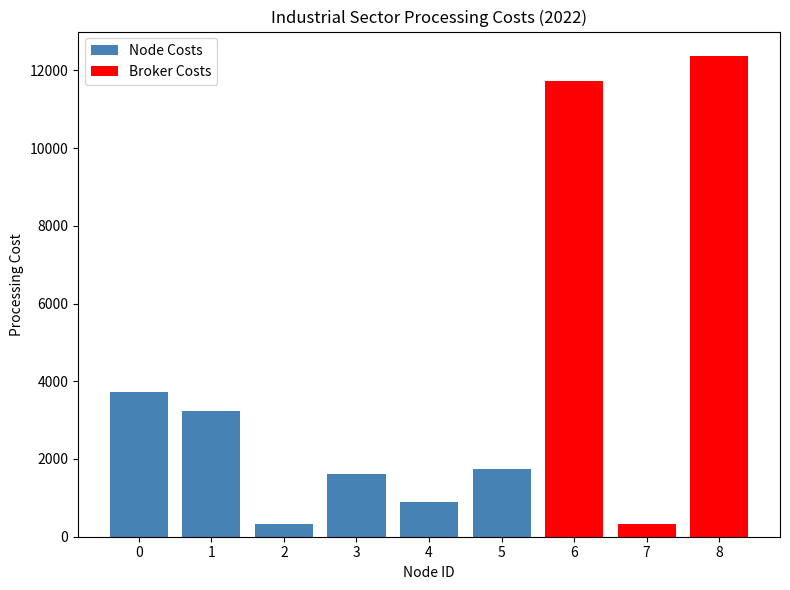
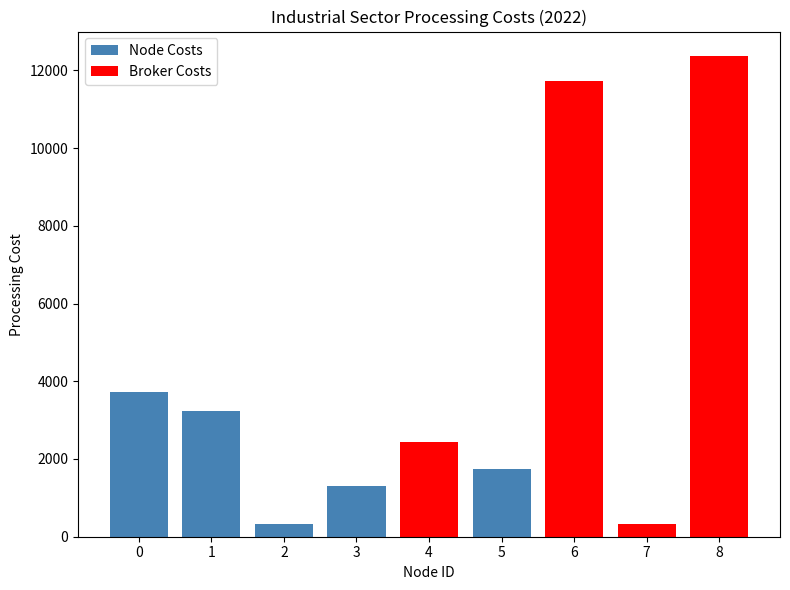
Node Costs, 3: 1600 -> 1300
Broker Costs, 4: 0 -> 2400
